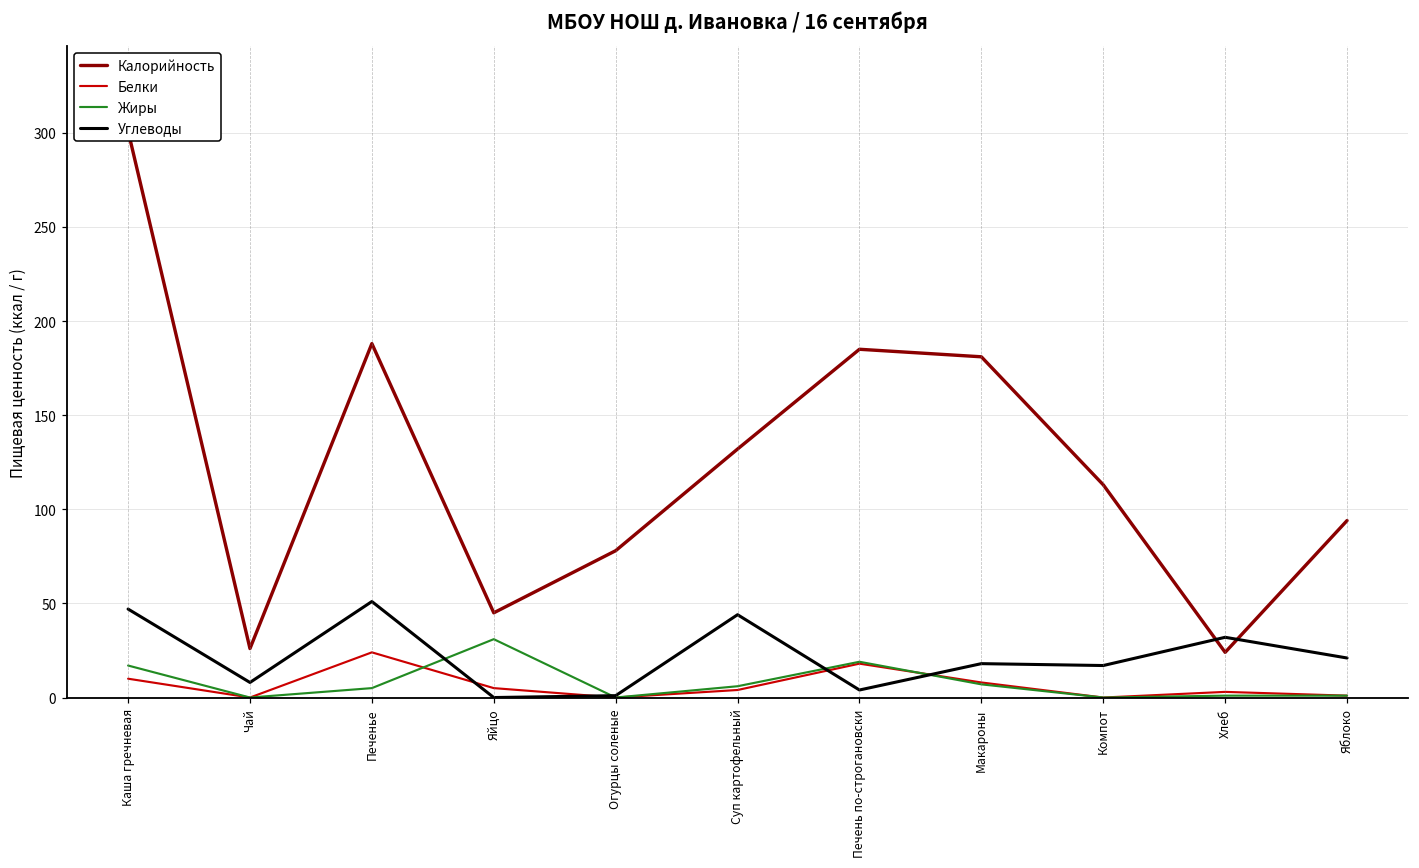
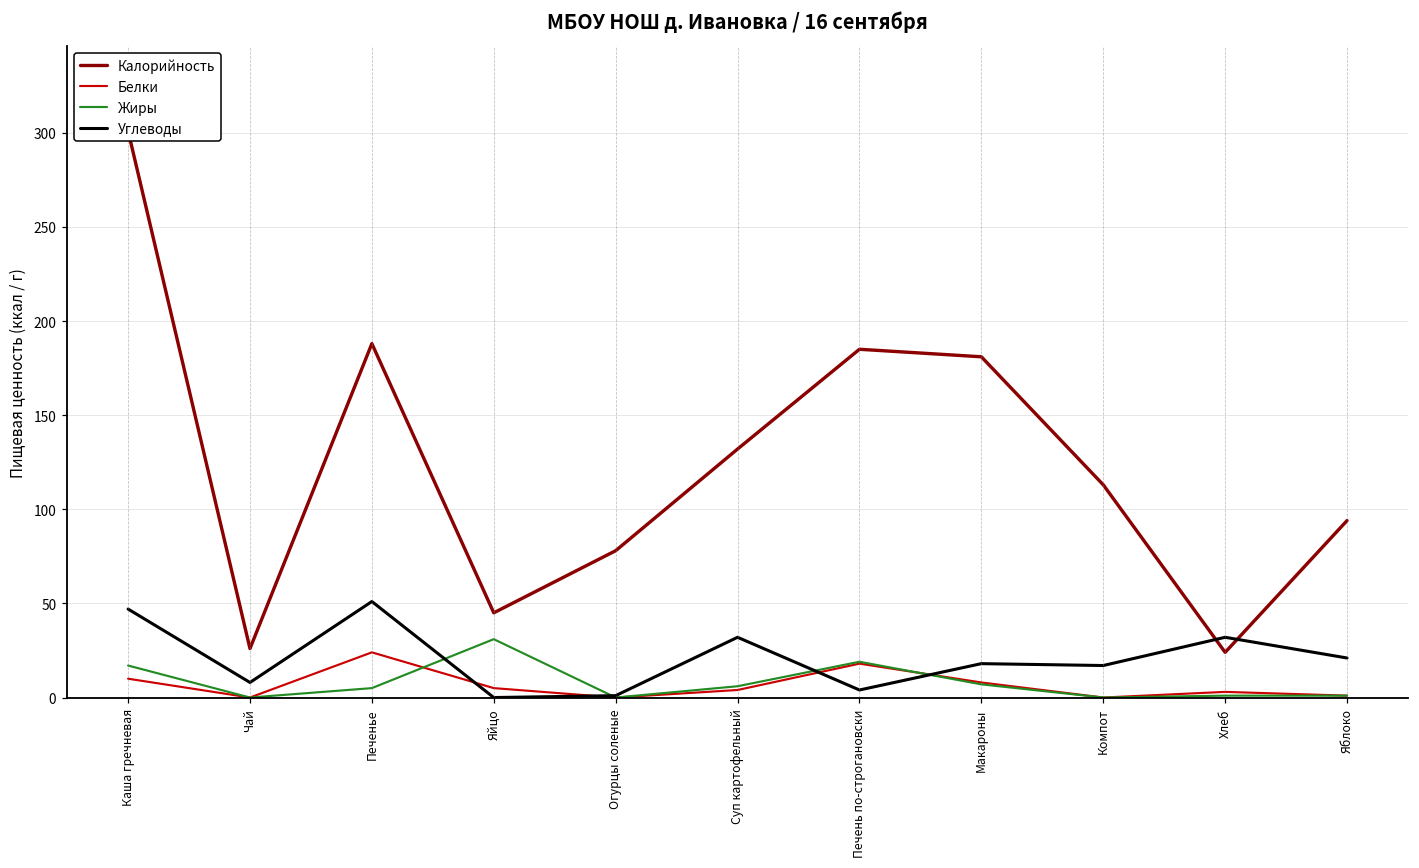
Углеводы, Суп картофельный: 44 -> 32
